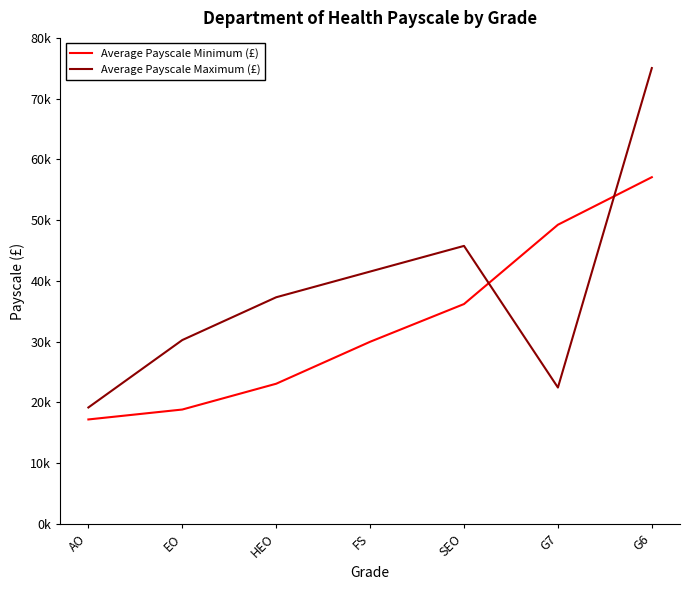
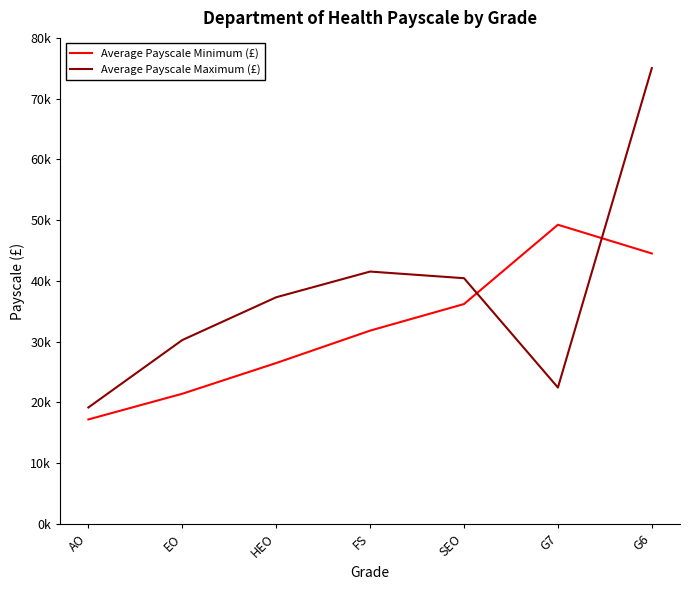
Average Payscale Minimum (£), EO: 19000 -> 21000
Average Payscale Minimum (£), HEO: 23000 -> 26000
Average Payscale Minimum (£), FS: 30000 -> 32000
Average Payscale Maximum (£), SEO: 46000 -> 40000
Average Payscale Minimum (£), G6: 57000 -> 45000
